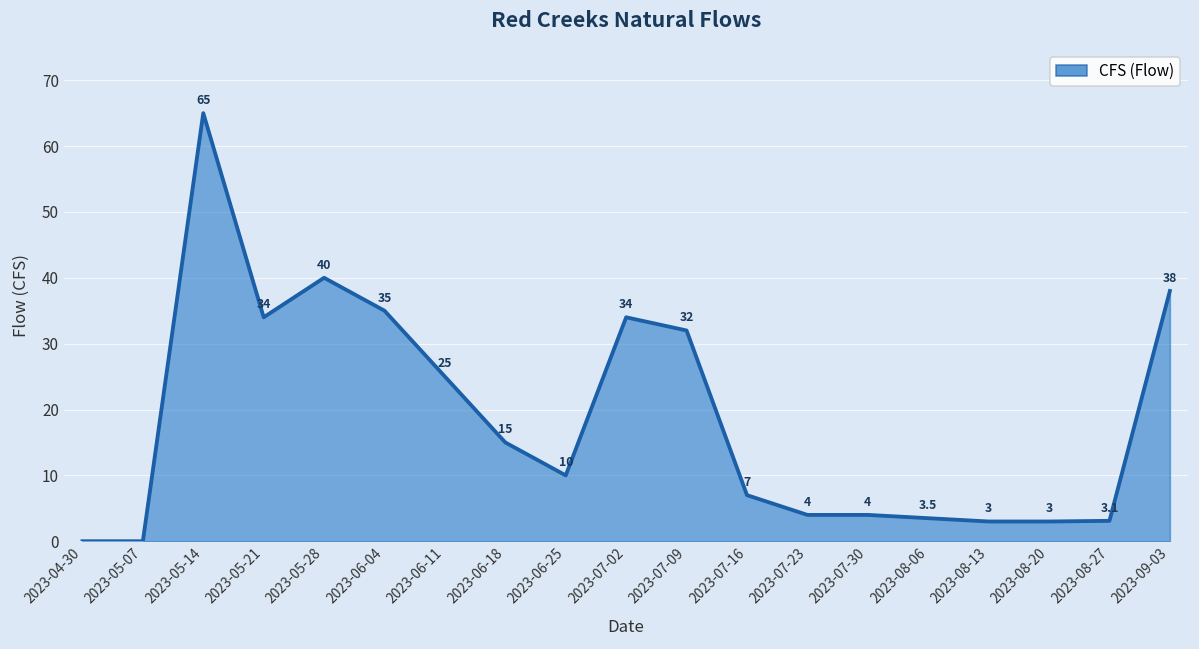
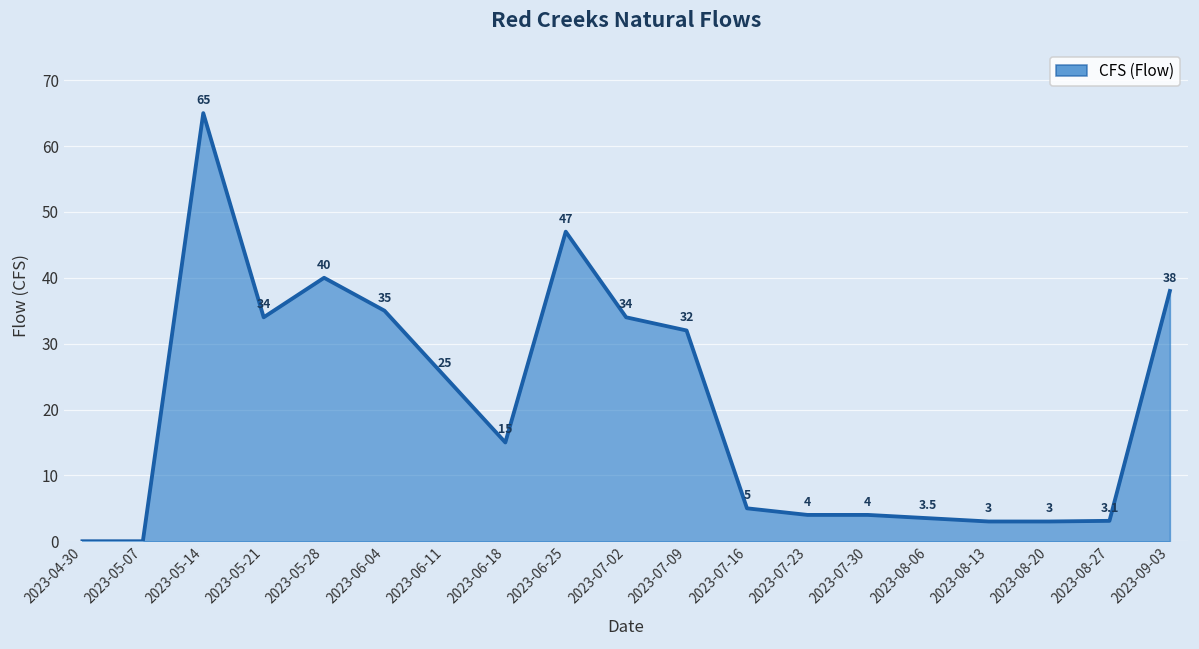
2023-06-25: 10 -> 47
2023-07-16: 7 -> 5
